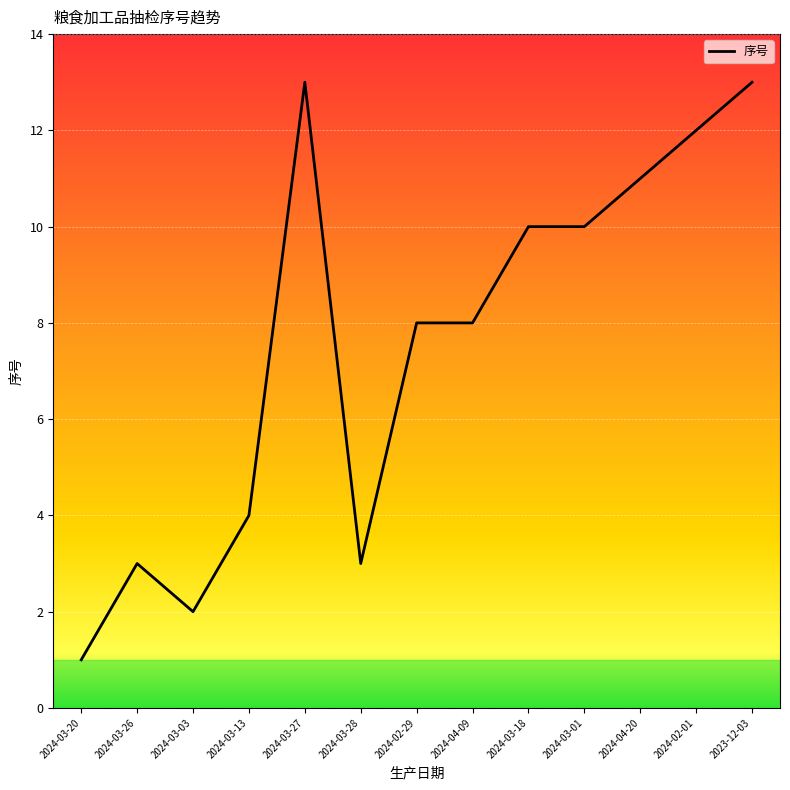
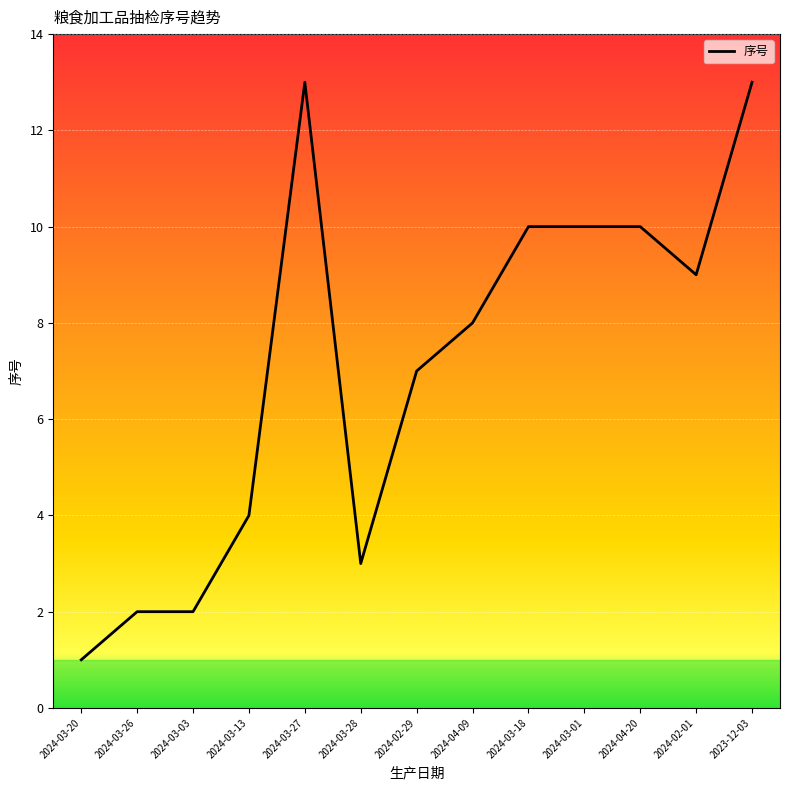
2024-03-26: 3 -> 2
2024-02-29: 8 -> 7
2024-04-20: 11 -> 10
2024-02-01: 12 -> 9
